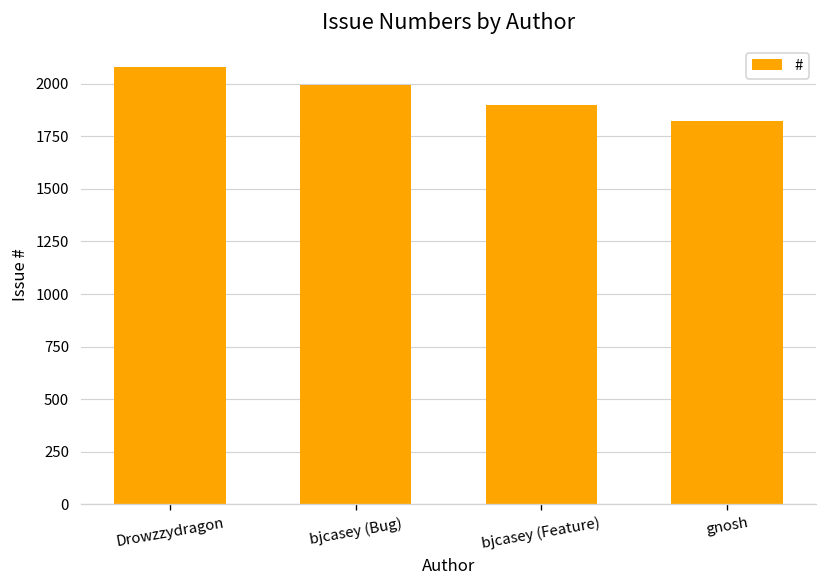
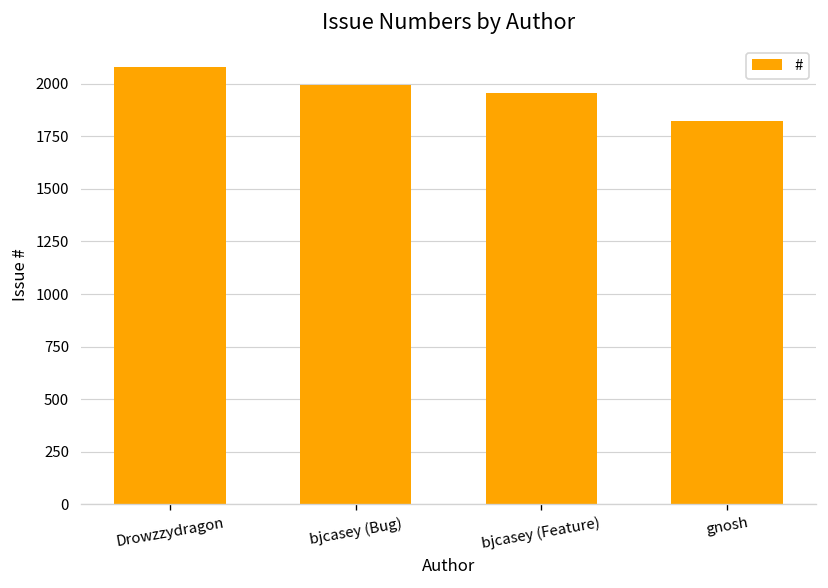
bjcasey (Feature): 1900 -> 1960
